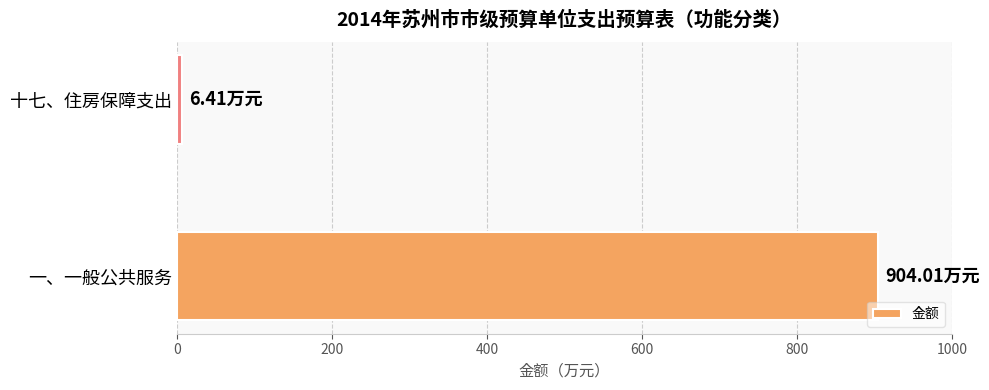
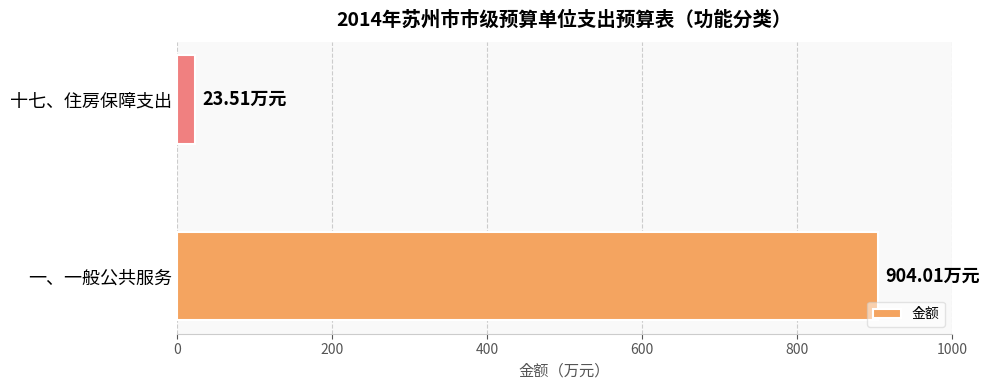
十七、住房保障支出: 6.41 -> 23.51
